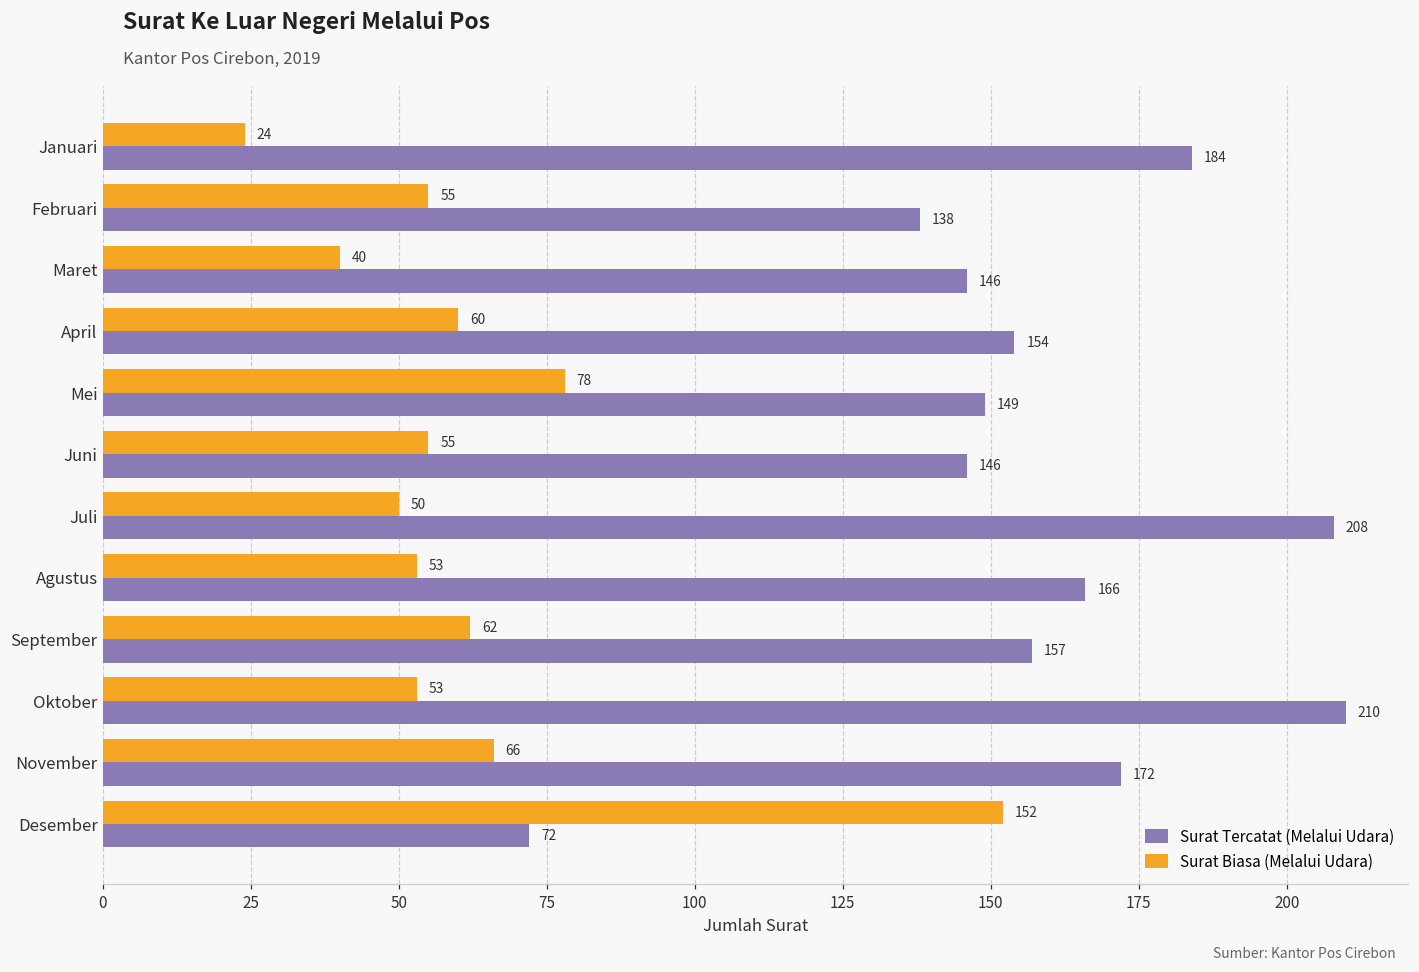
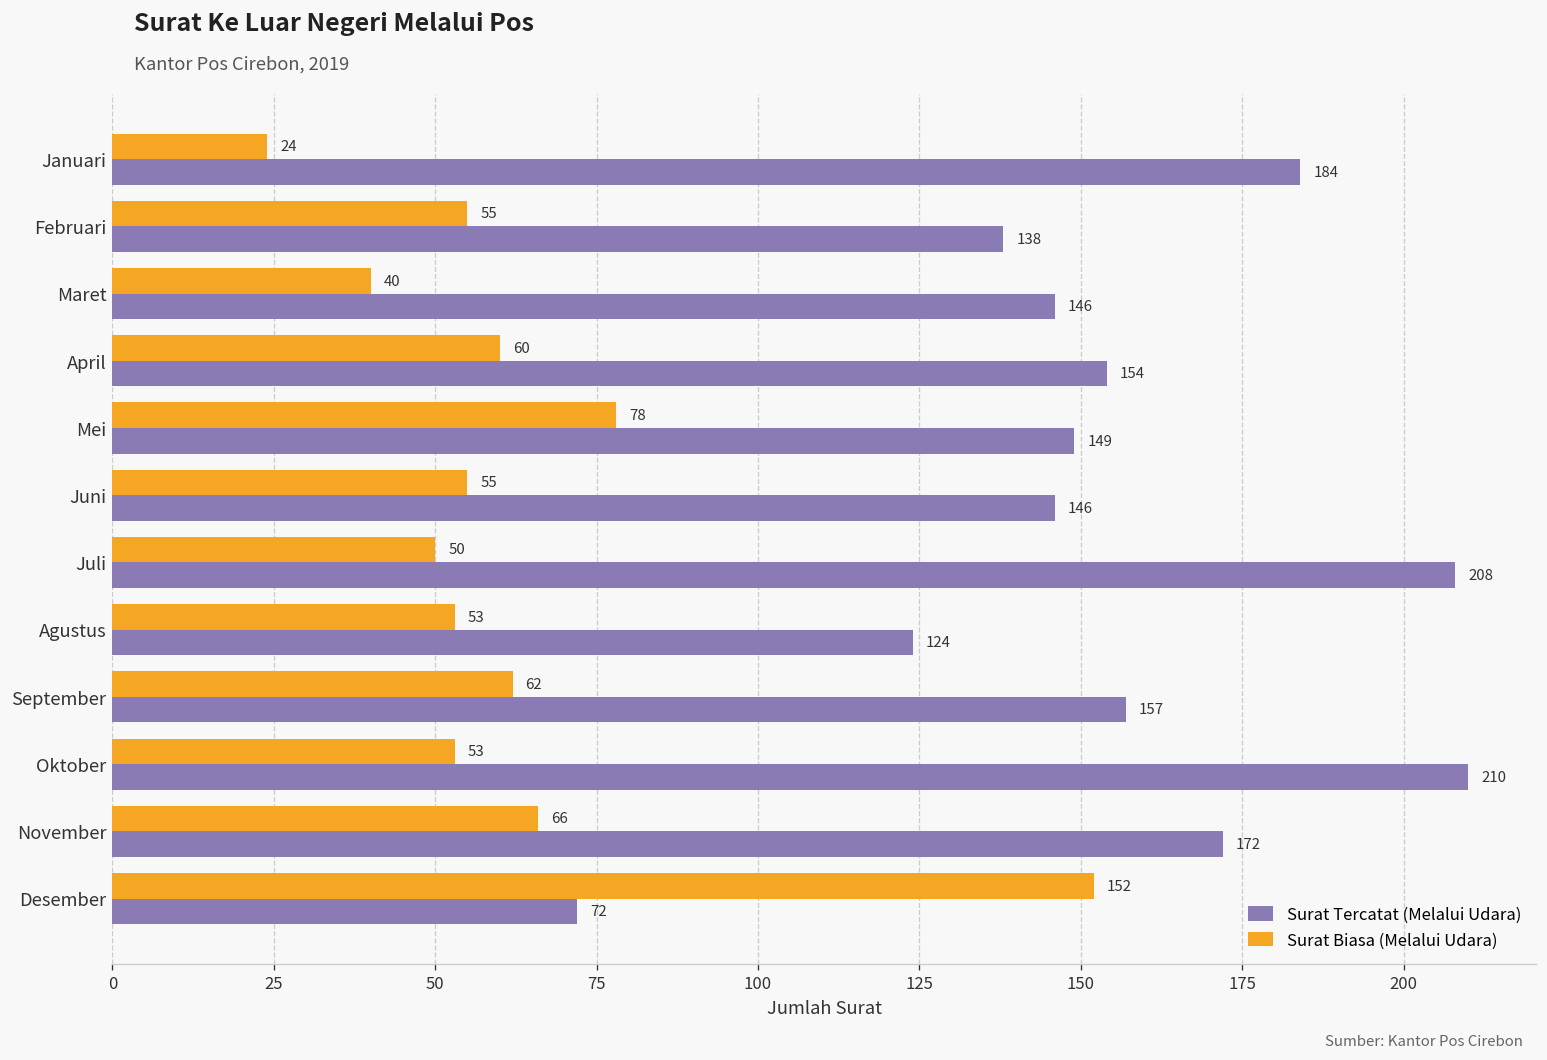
Surat Tercatat (Melalui Udara), Agustus: 166 -> 124
